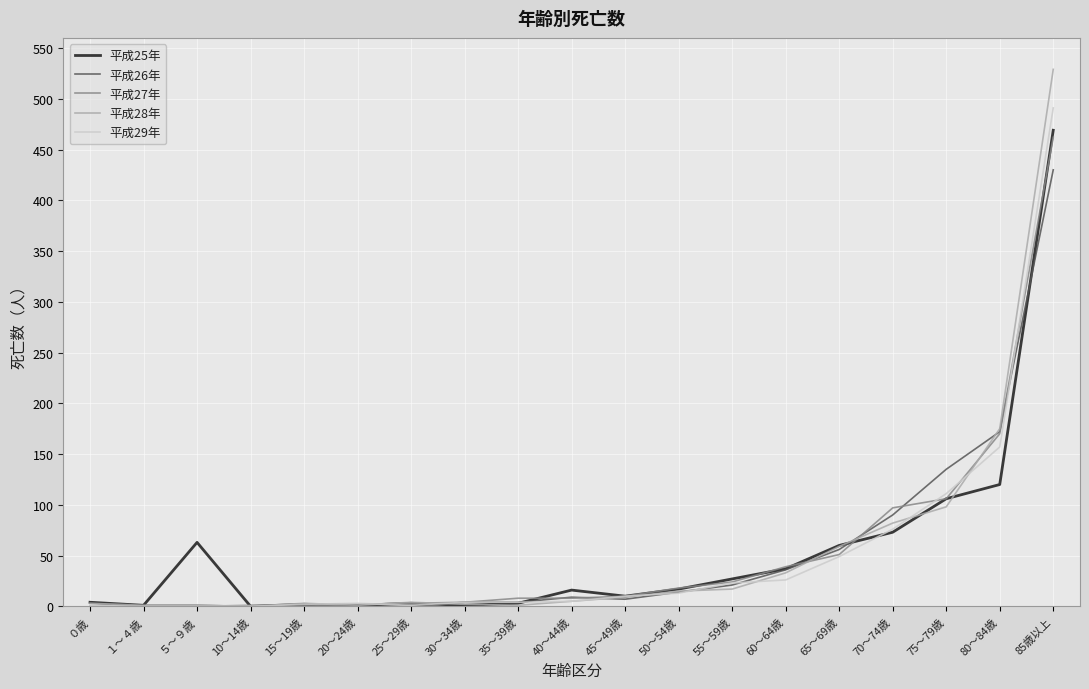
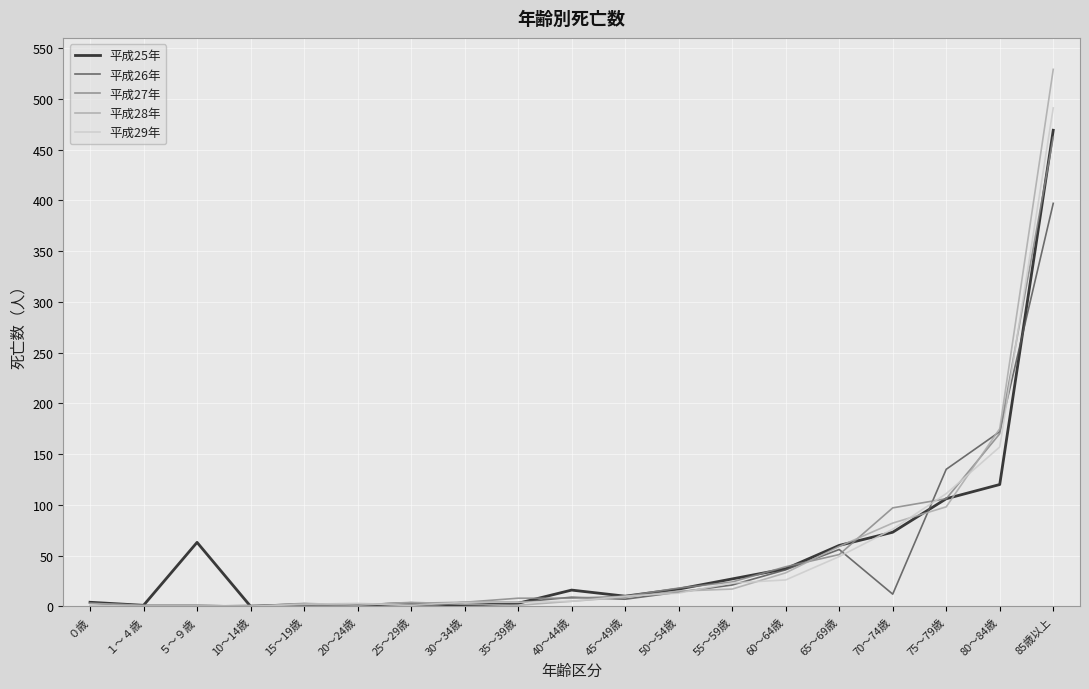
平成26年, 70～74歳: 90 -> 12
平成26年, 85歳以上: 430 -> 397
